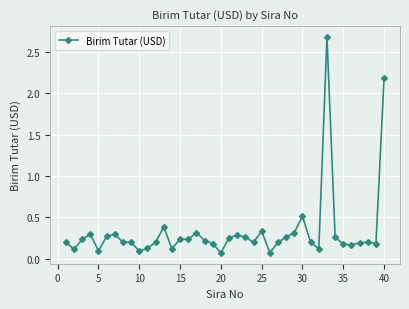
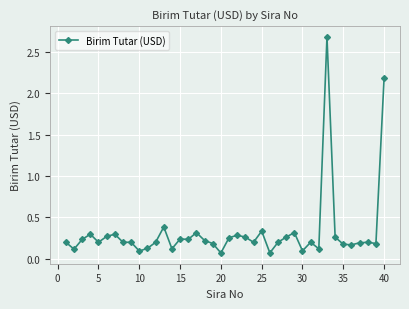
5: 0.1 -> 0.2
30: 0.5 -> 0.1
